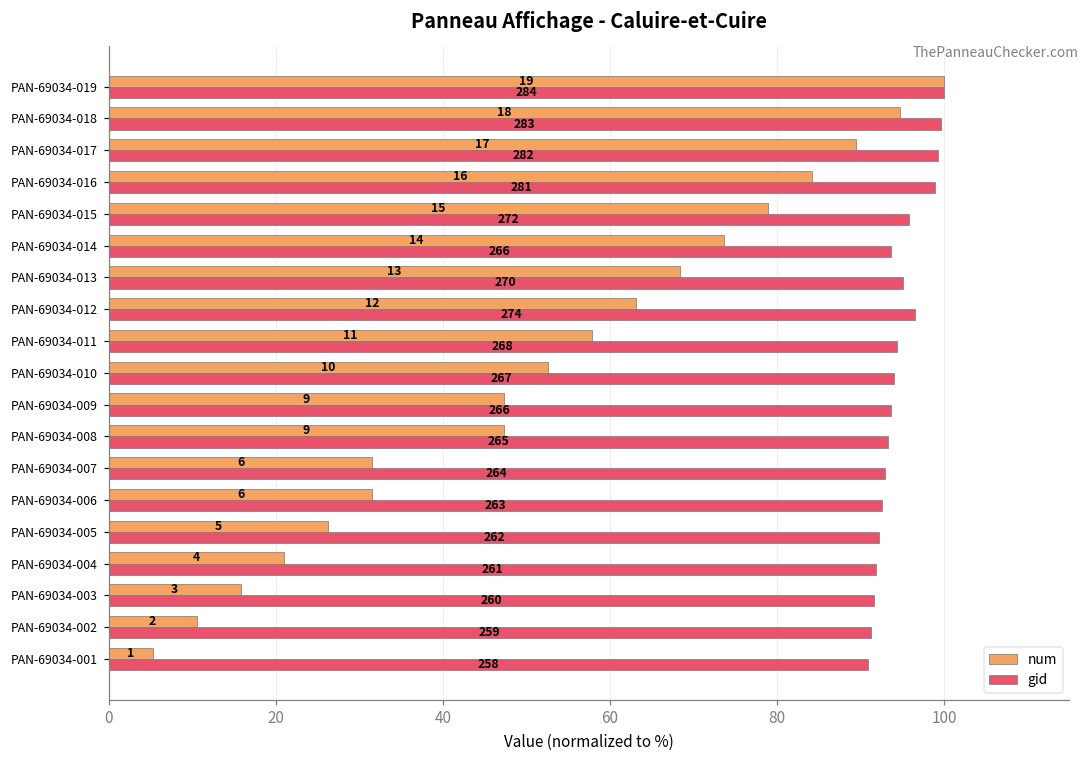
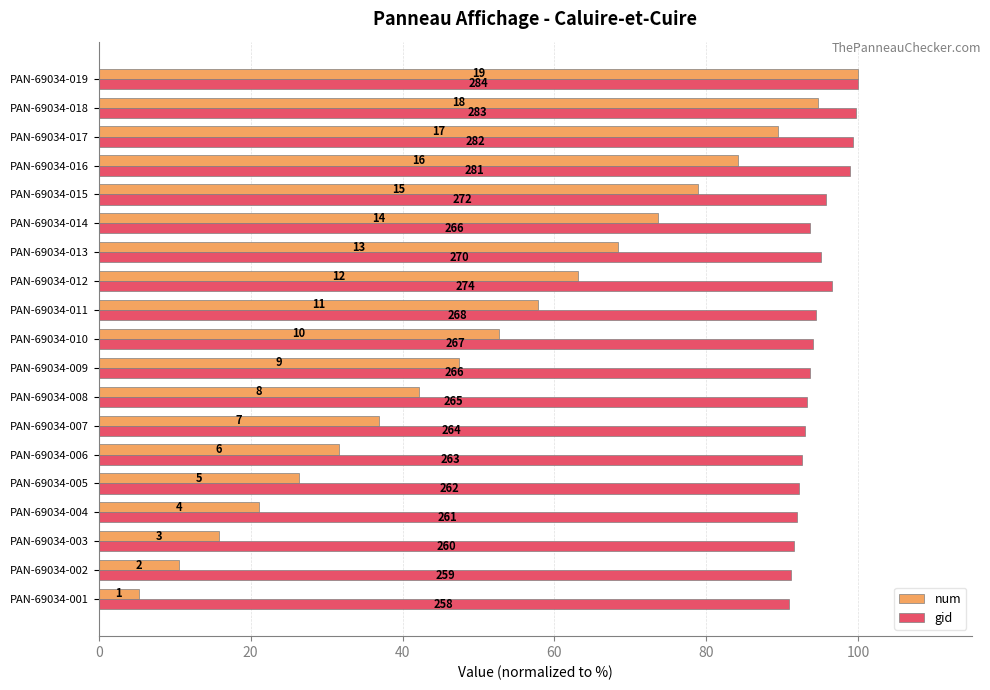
num, PAN-69034-008: 9 -> 8
num, PAN-69034-007: 6 -> 7
